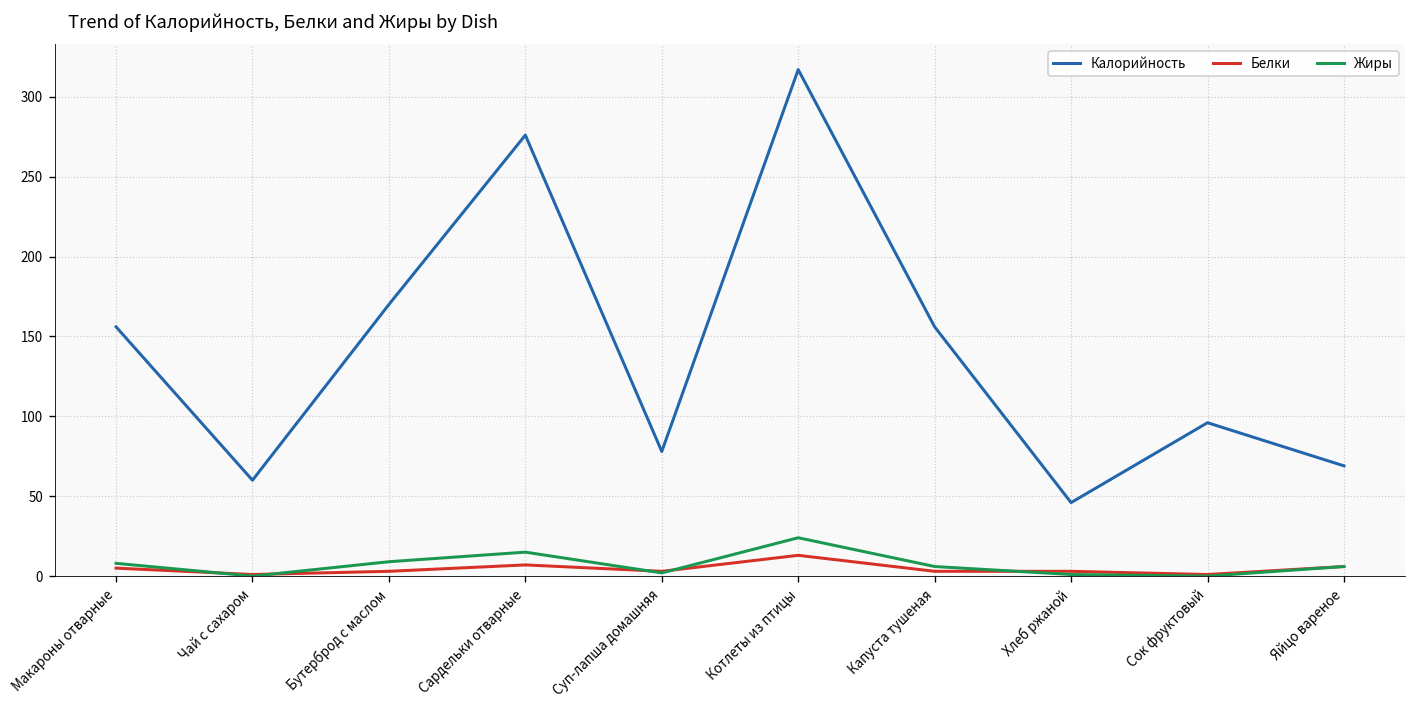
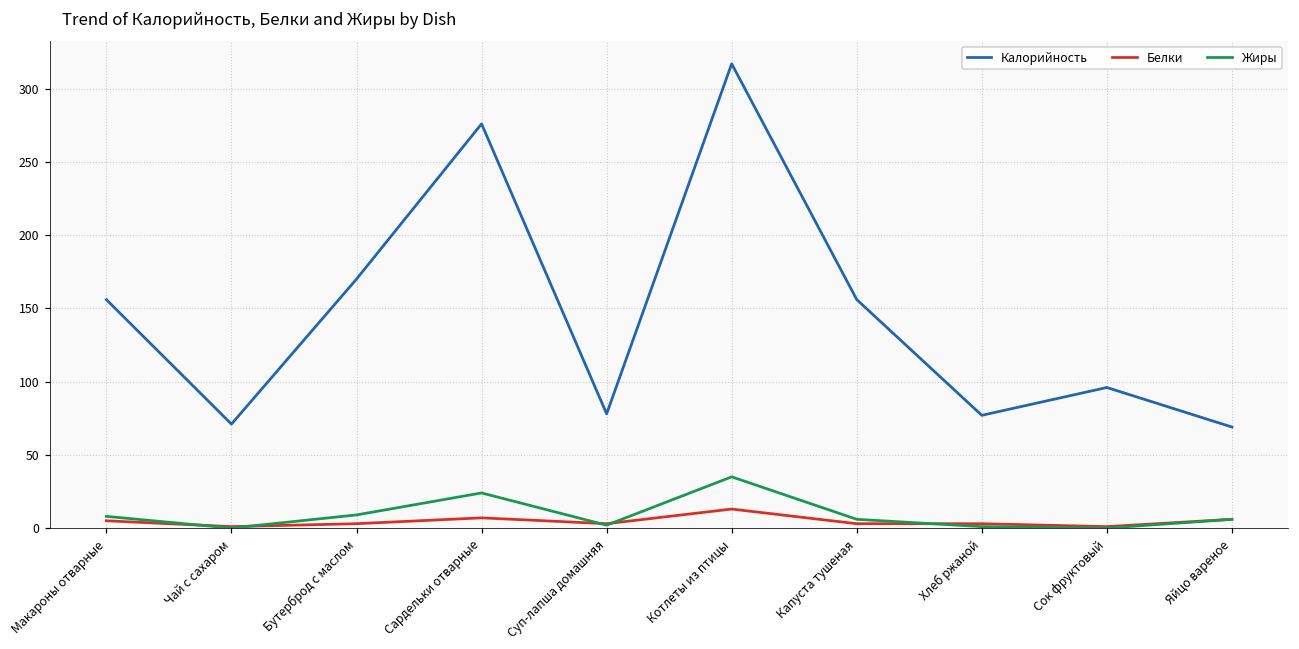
Калорийность, Чай с сахаром: 60 -> 71
Жиры, Сардельки отварные: 15 -> 24
Жиры, Котлеты из птицы: 24 -> 35
Калорийность, Хлеб ржаной: 46 -> 77
